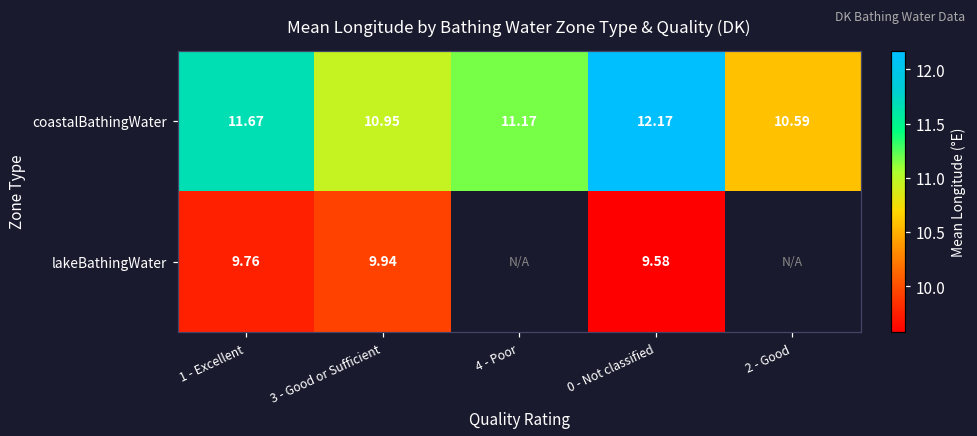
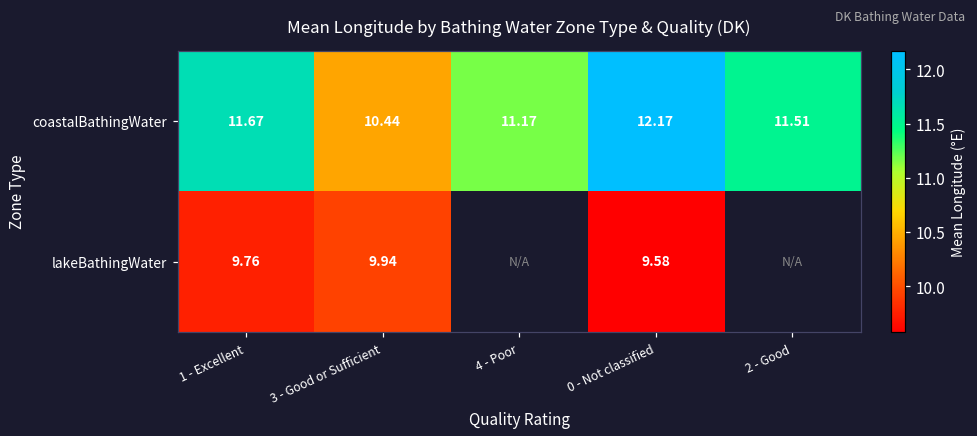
coastalBathingWater, 3 - Good or Sufficient: 10.95 -> 10.44
coastalBathingWater, 2 - Good: 10.59 -> 11.51
